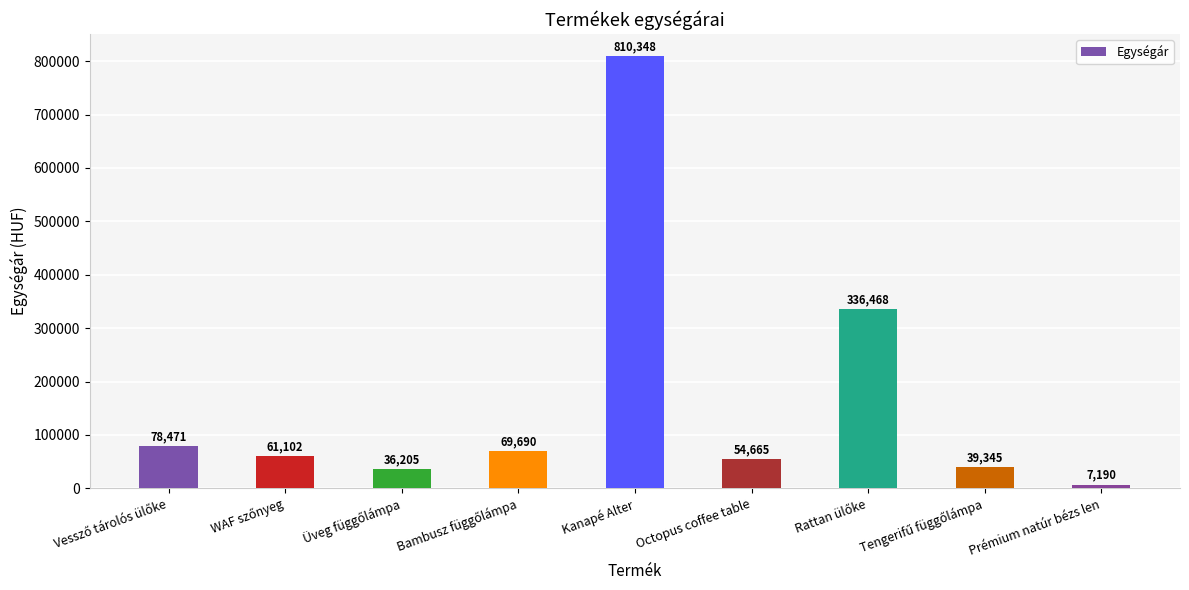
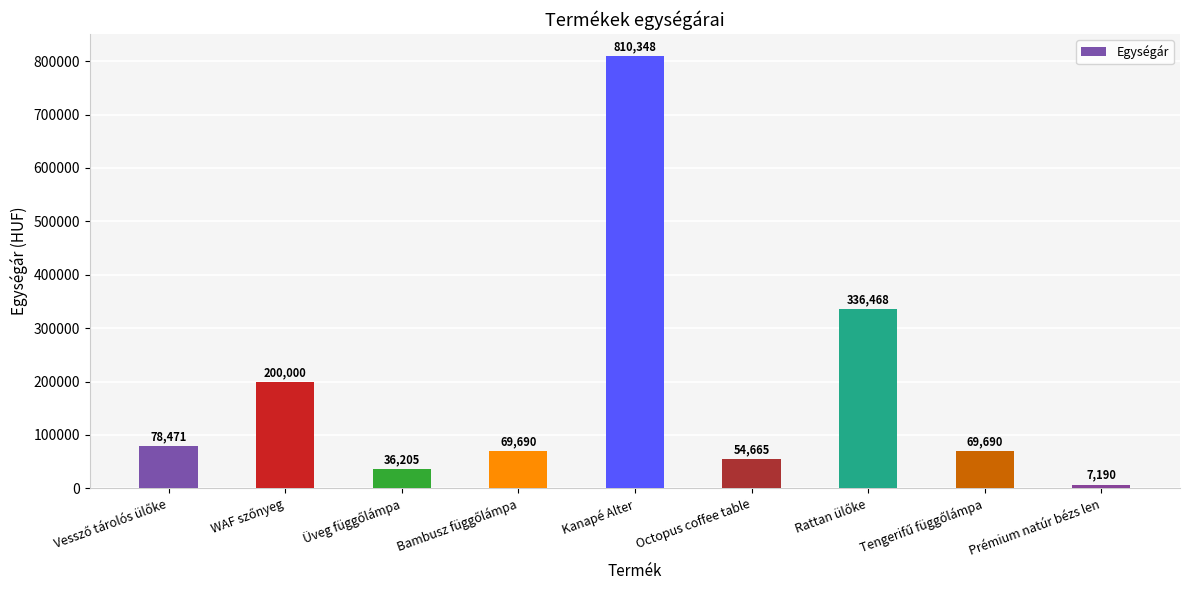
WAF szőnyeg: 61,102 -> 200,000
Tengerifű függőlámpa: 39,345 -> 69,690
